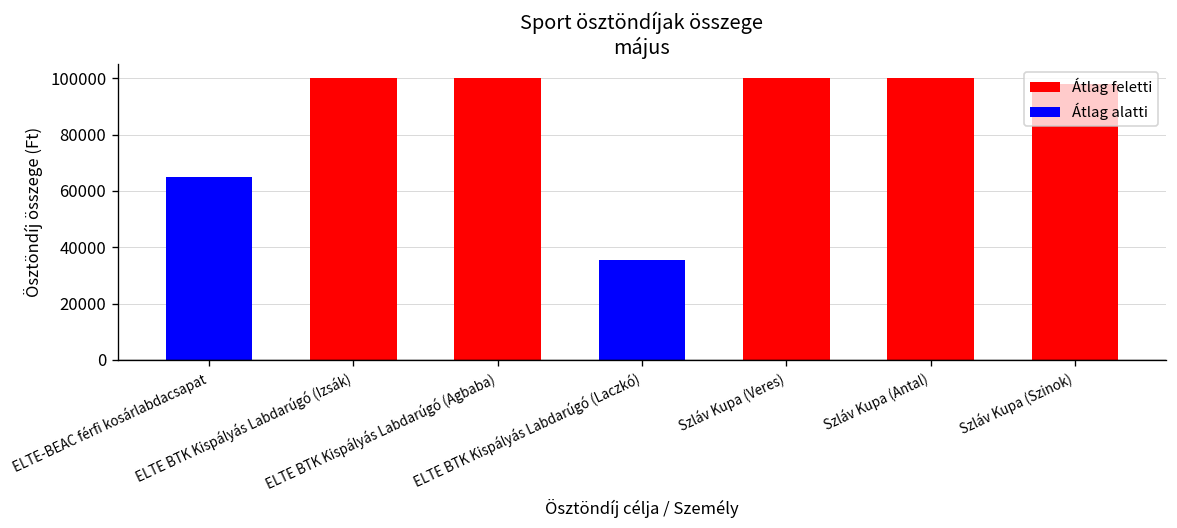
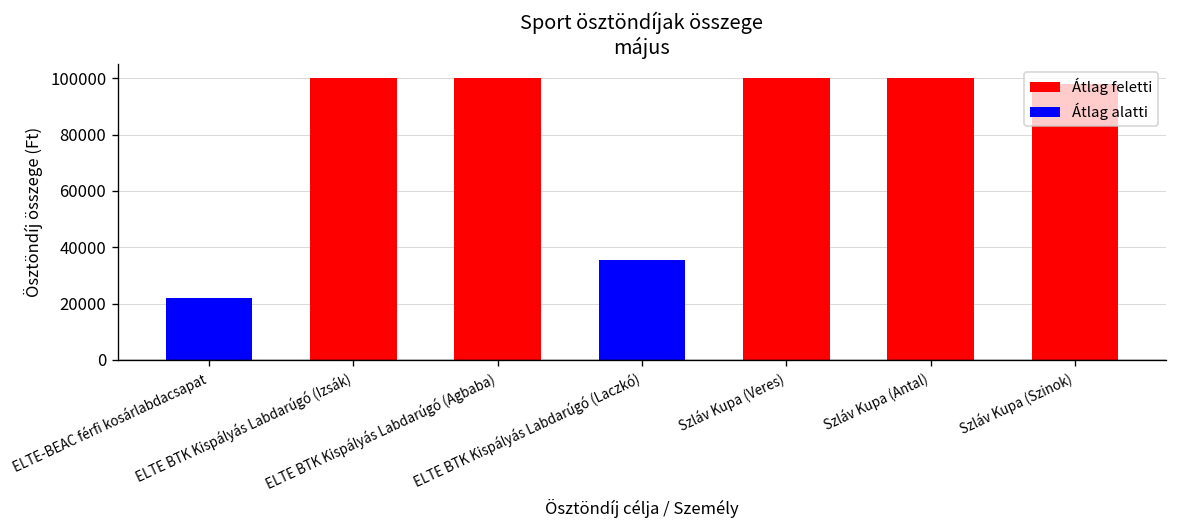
ELTE-BEAC férfi kosárlabdacsapat: 65000 -> 22000
